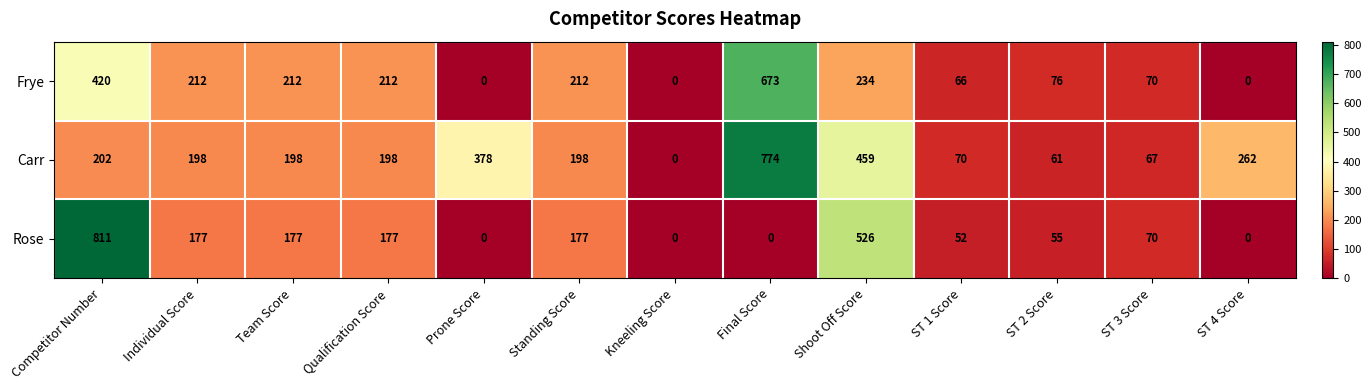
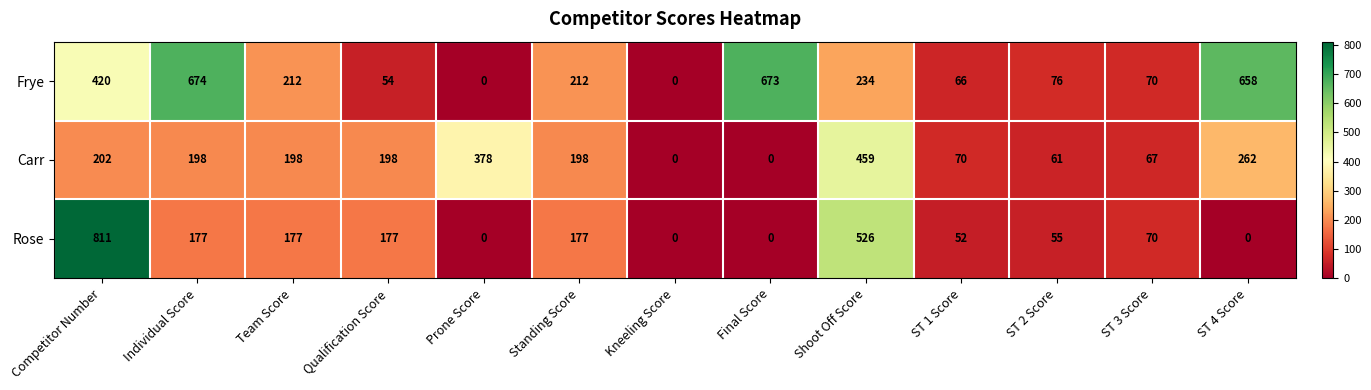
Frye, Individual Score: 212 -> 674
Frye, Qualification Score: 212 -> 54
Frye, ST 4 Score: 0 -> 658
Carr, Final Score: 774 -> 0
